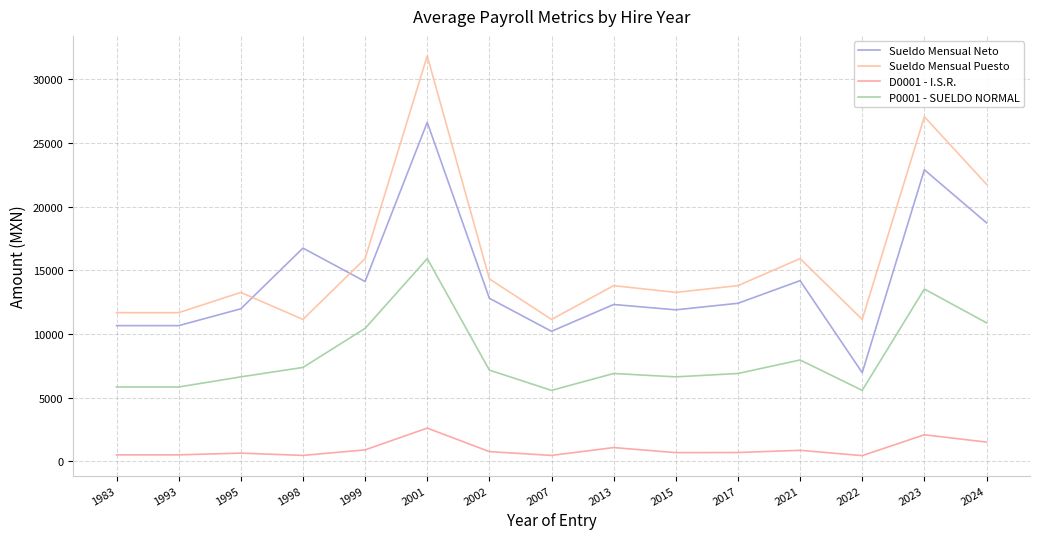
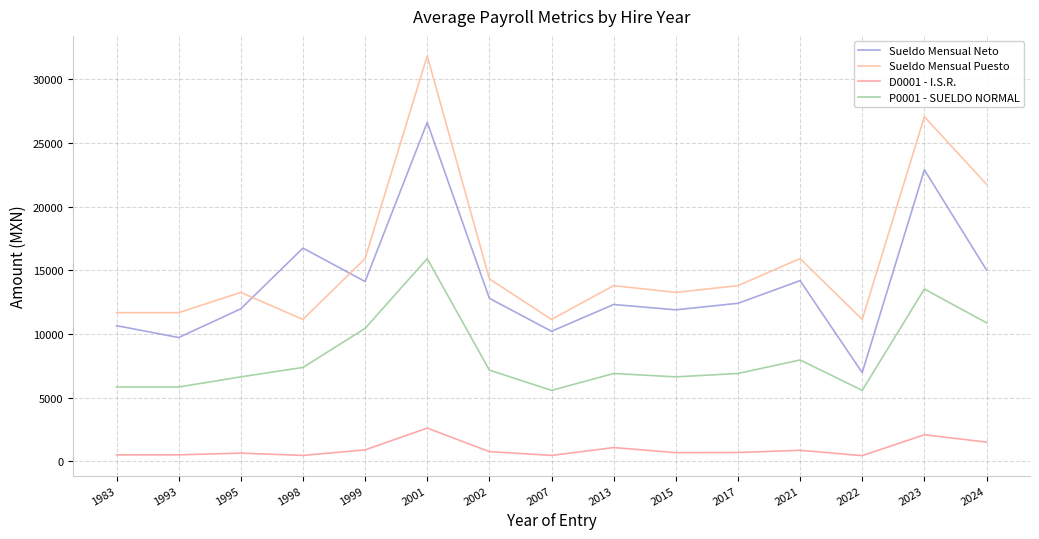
Sueldo Mensual Neto, 1993: 10700 -> 9700
Sueldo Mensual Neto, 2024: 18700 -> 15000
